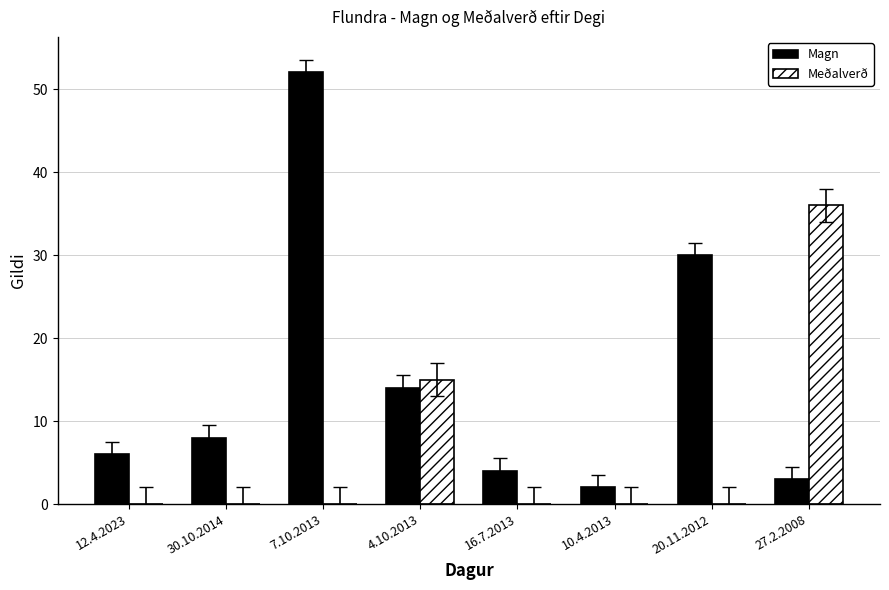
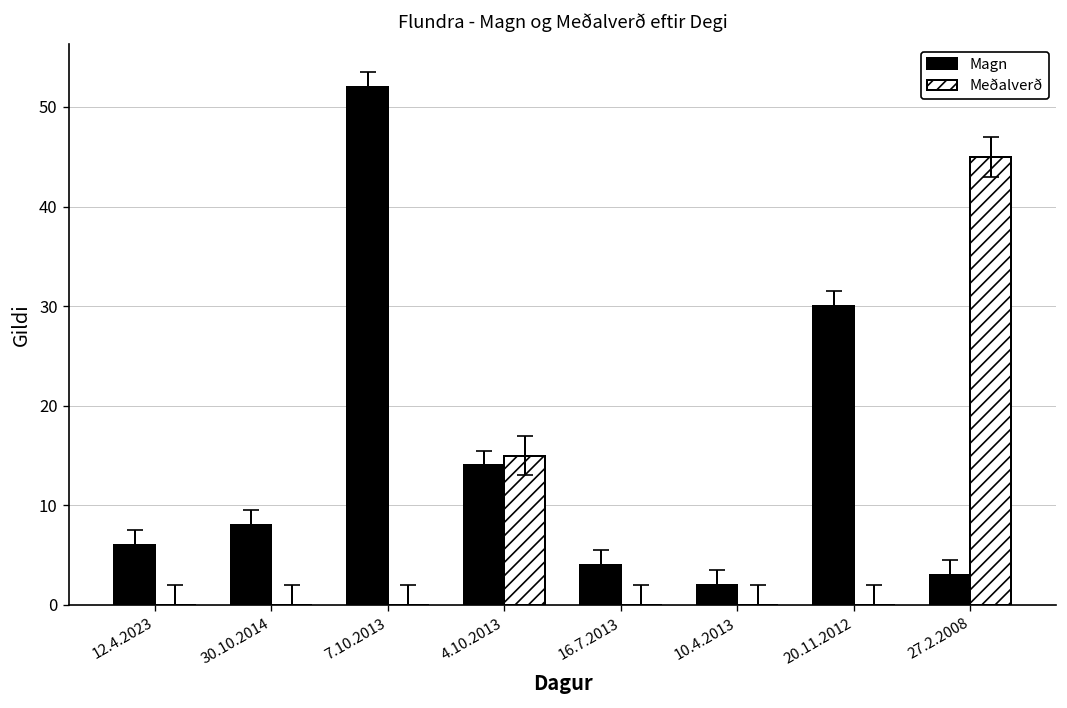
Meðalverð, 27.2.2008: 36 -> 45
